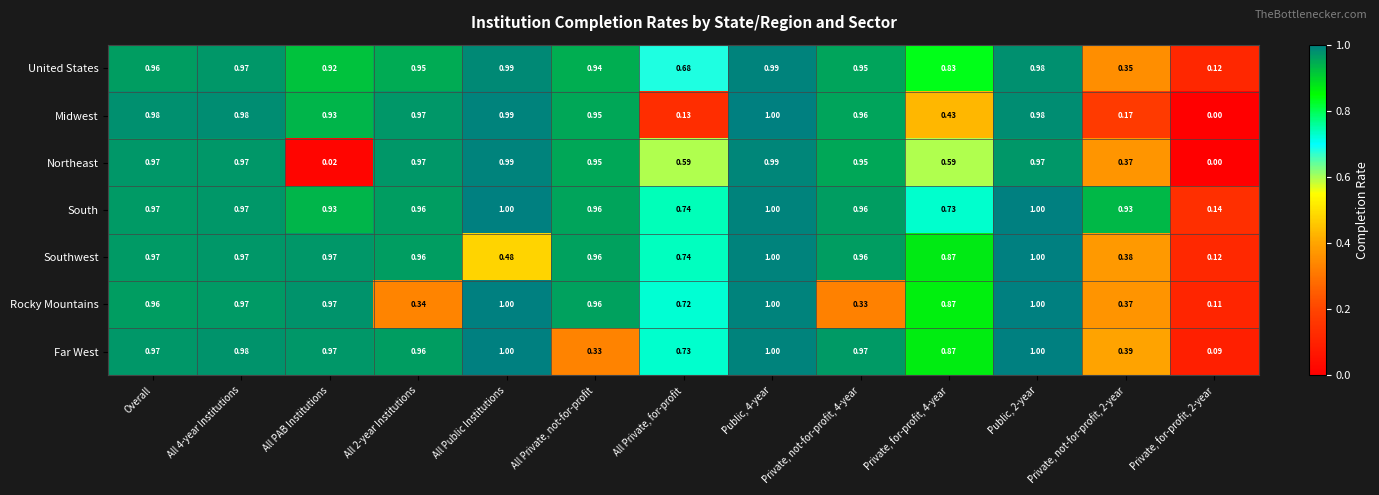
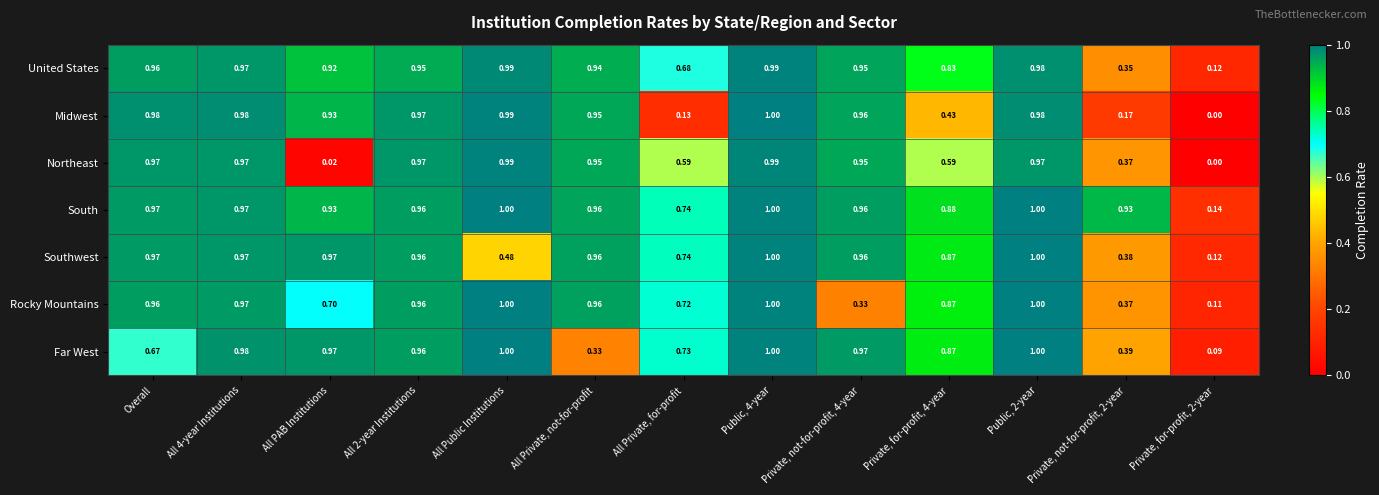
South, Private, for-profit, 4-year: 0.73 -> 0.88
Rocky Mountains, All PAB Institutions: 0.97 -> 0.70
Rocky Mountains, All 2-year Institutions: 0.34 -> 0.96
Far West, Overall: 0.97 -> 0.67
